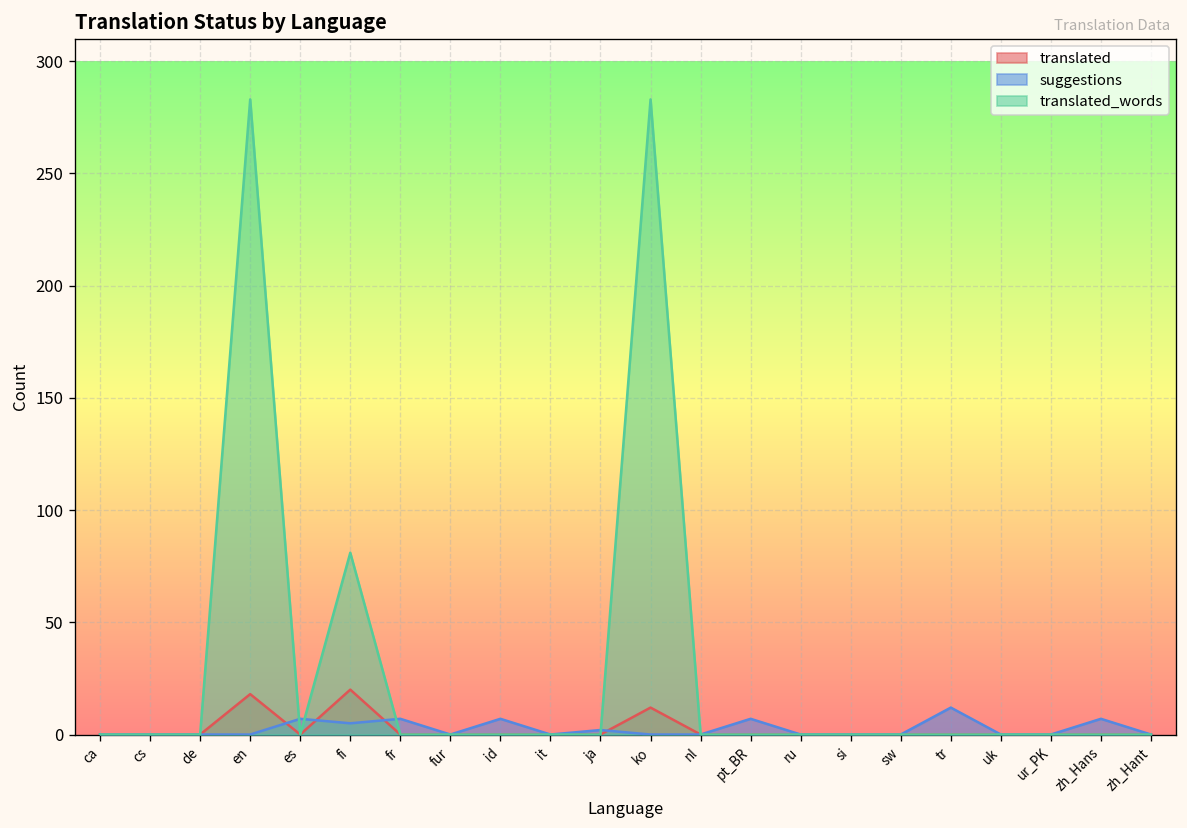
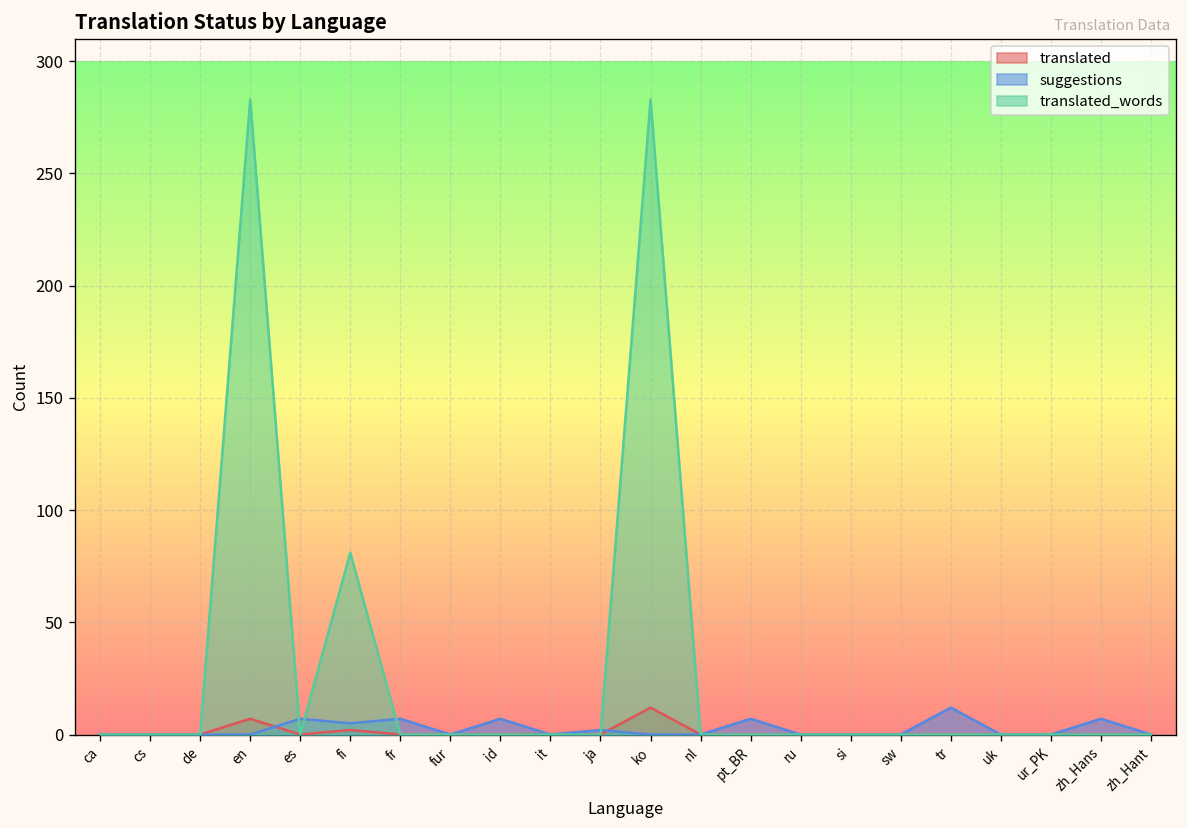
translated, en: 18 -> 7
translated, fi: 20 -> 2
